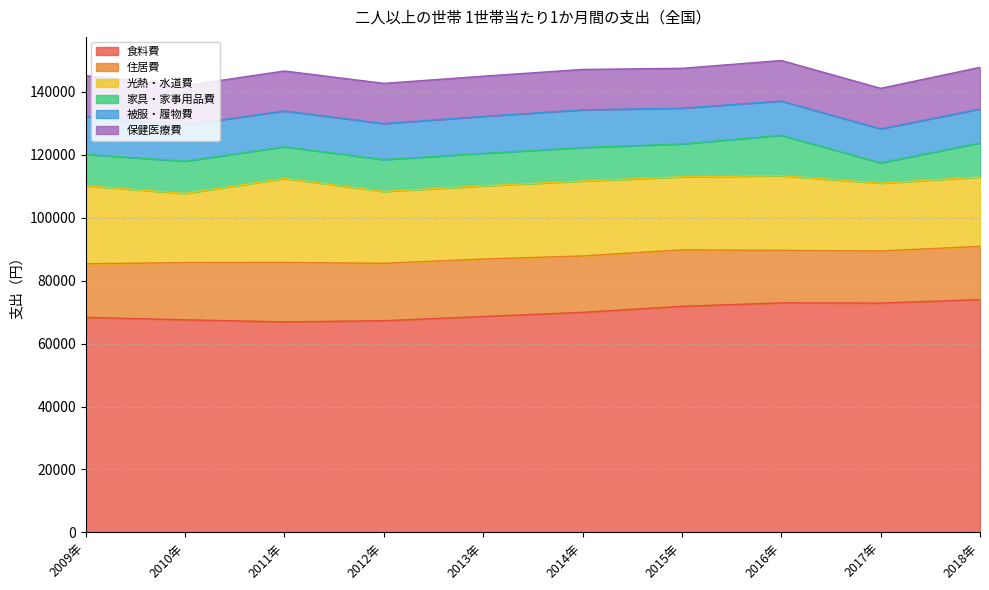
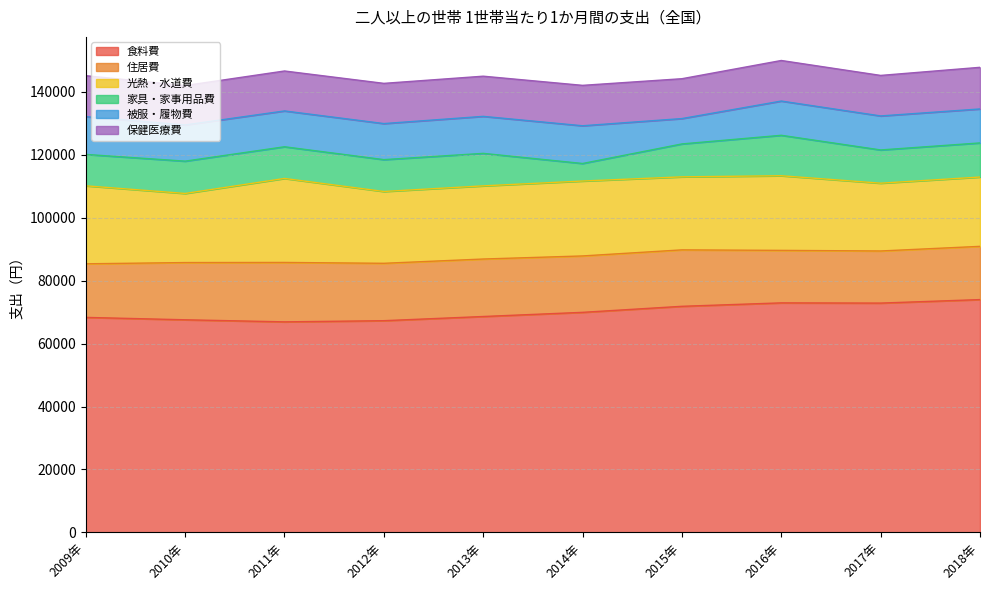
家具・家事用品費, 2014年: 11000 -> 6000
被服・履物費, 2015年: 11000 -> 8000
家具・家事用品費, 2017年: 6000 -> 11000
